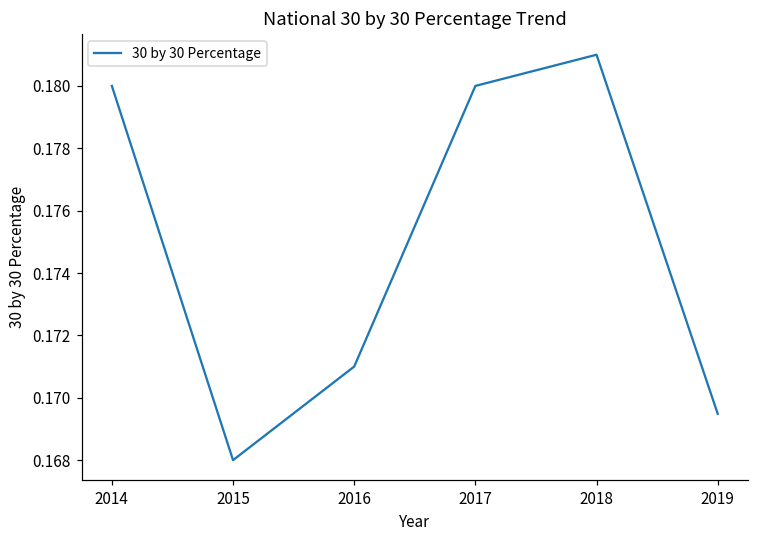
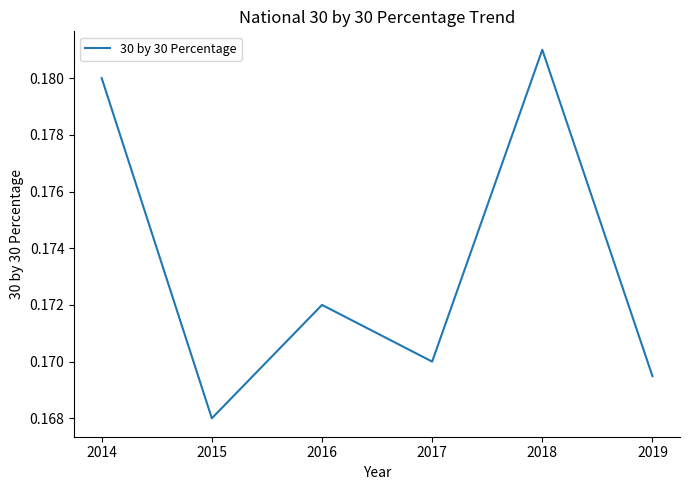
2016: 0.171 -> 0.172
2017: 0.18 -> 0.17
